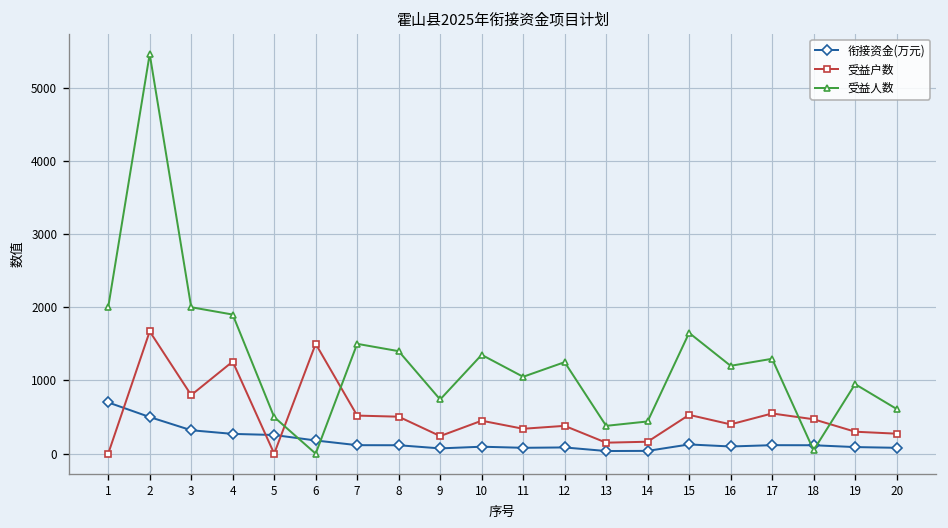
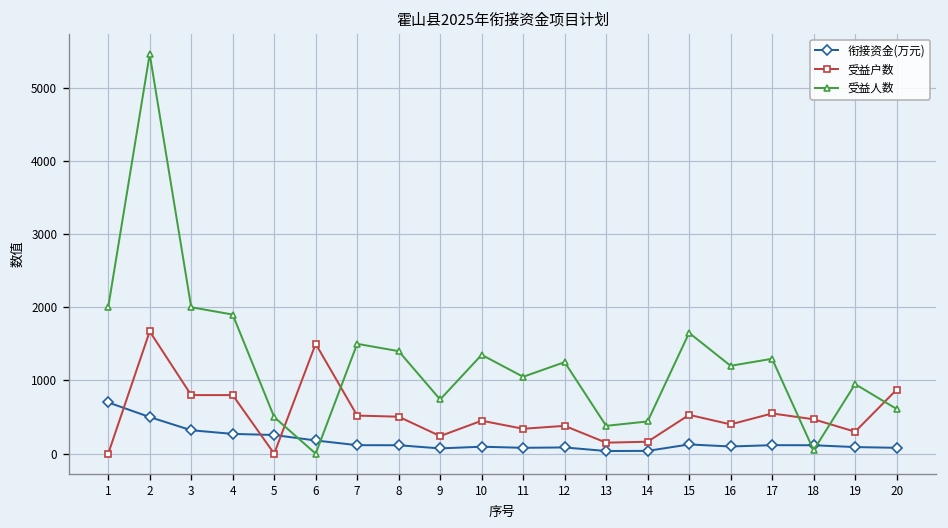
受益户数, 4: 1300 -> 800
受益户数, 20: 300 -> 900
